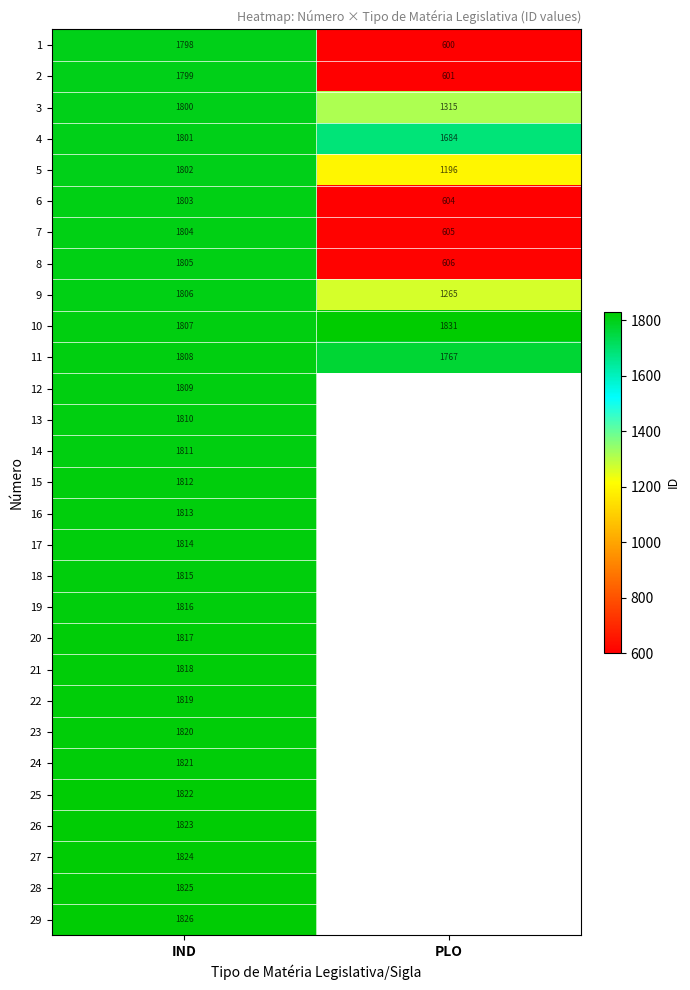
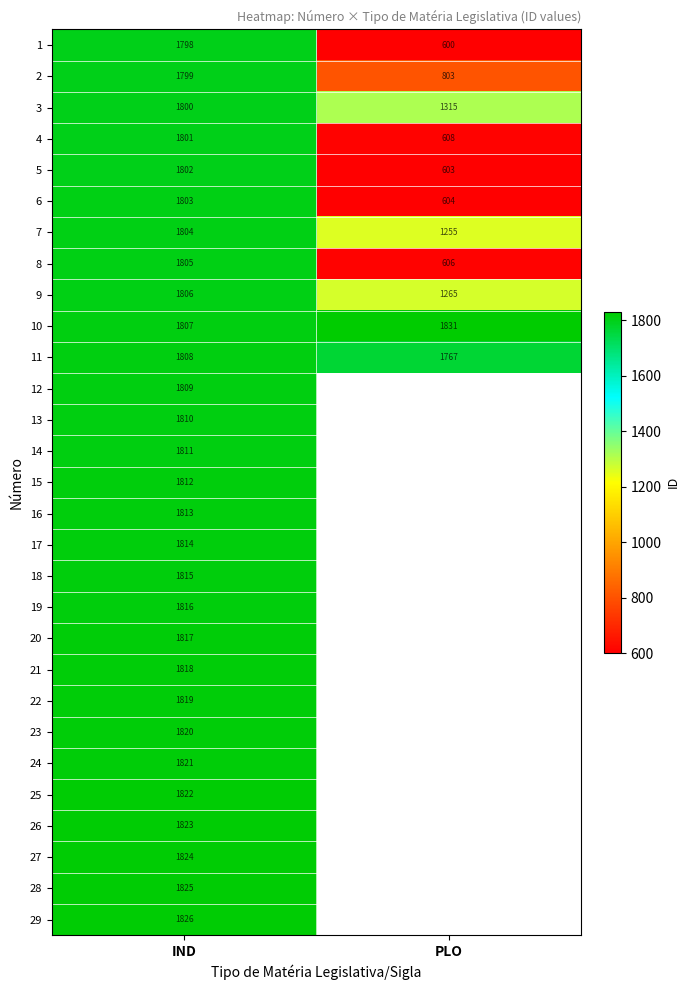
2, PLO: 601 -> 803
4, PLO: 1684 -> 608
5, PLO: 1196 -> 603
7, PLO: 605 -> 1255
